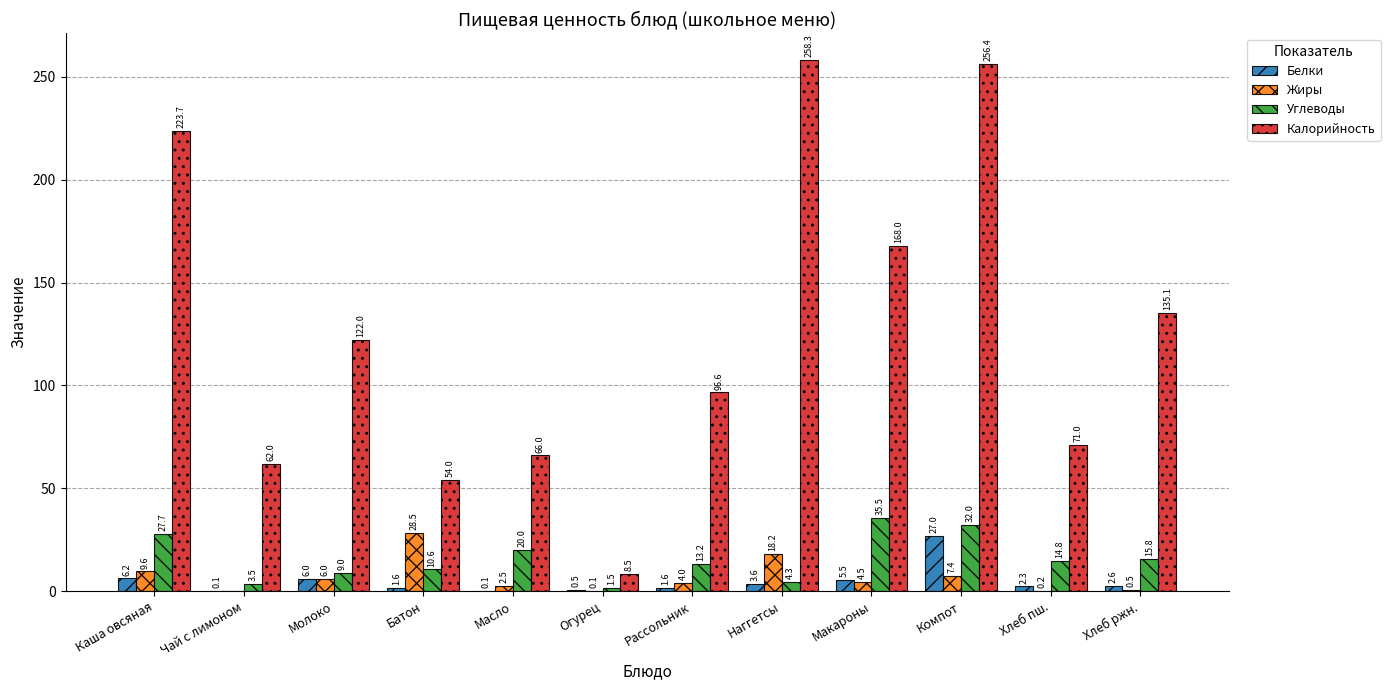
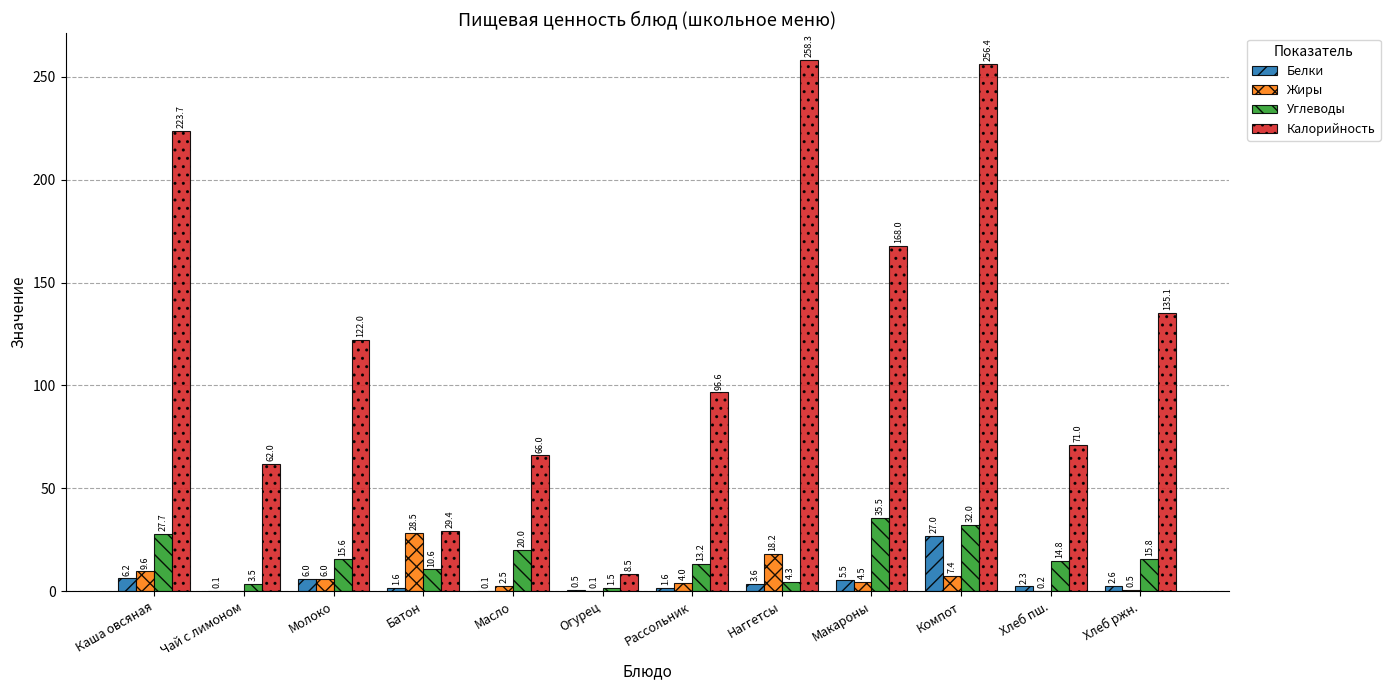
Углеводы, Молоко: 9.0 -> 15.6
Калорийность, Батон: 54.0 -> 29.4
